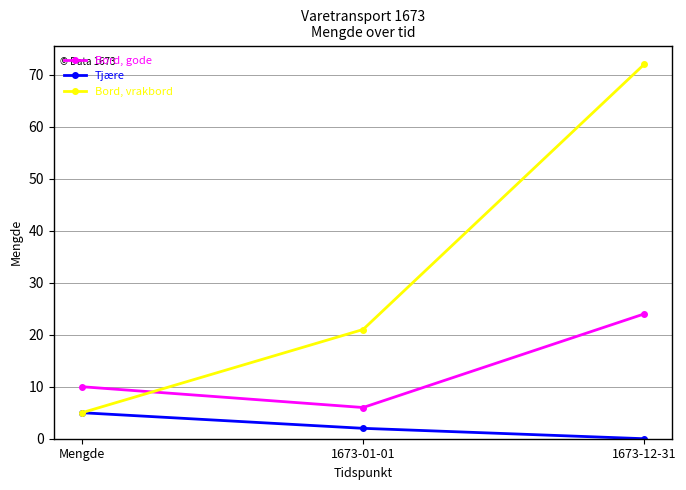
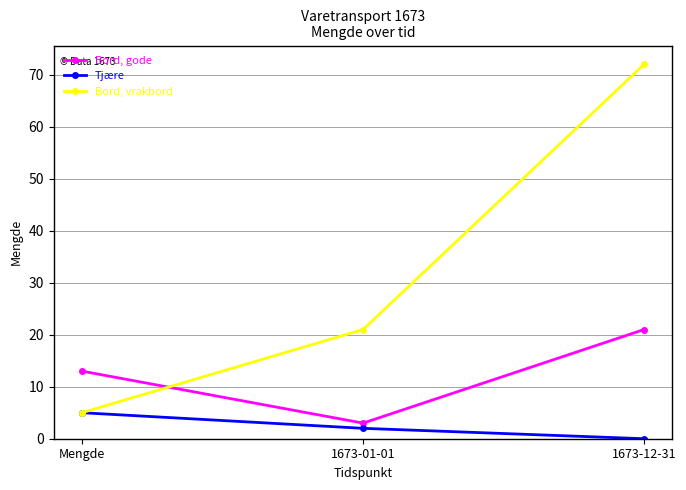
Bord, gode, Mengde: 10 -> 13
Bord, gode, 1673-01-01: 6 -> 3
Bord, gode, 1673-12-31: 24 -> 21
